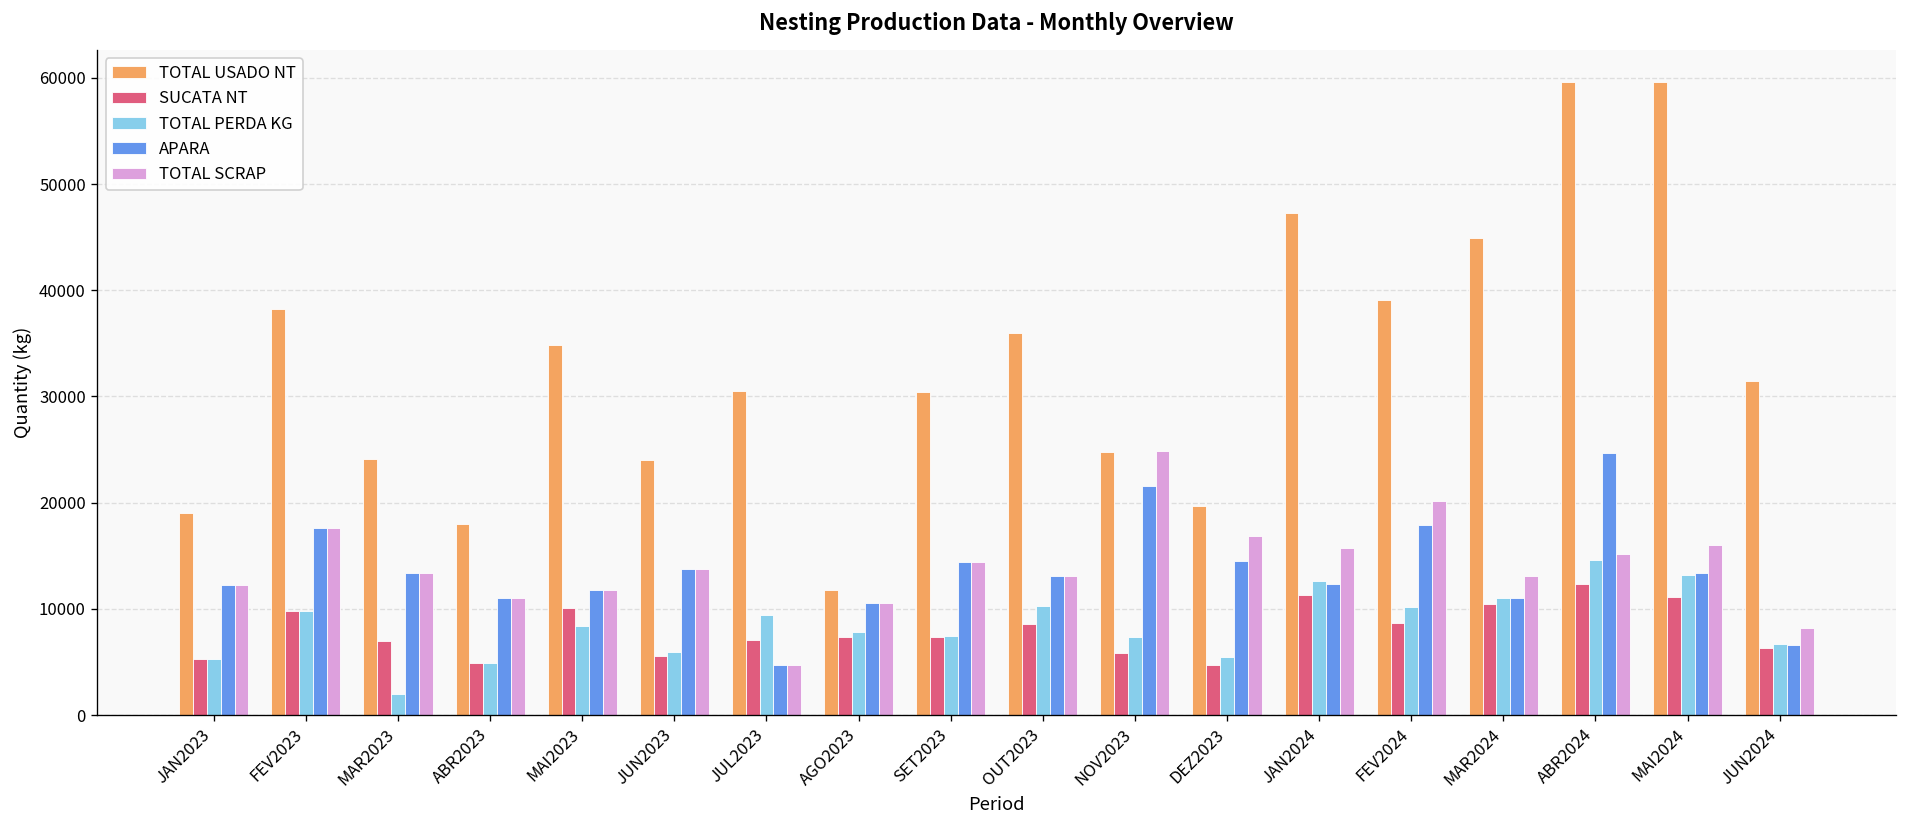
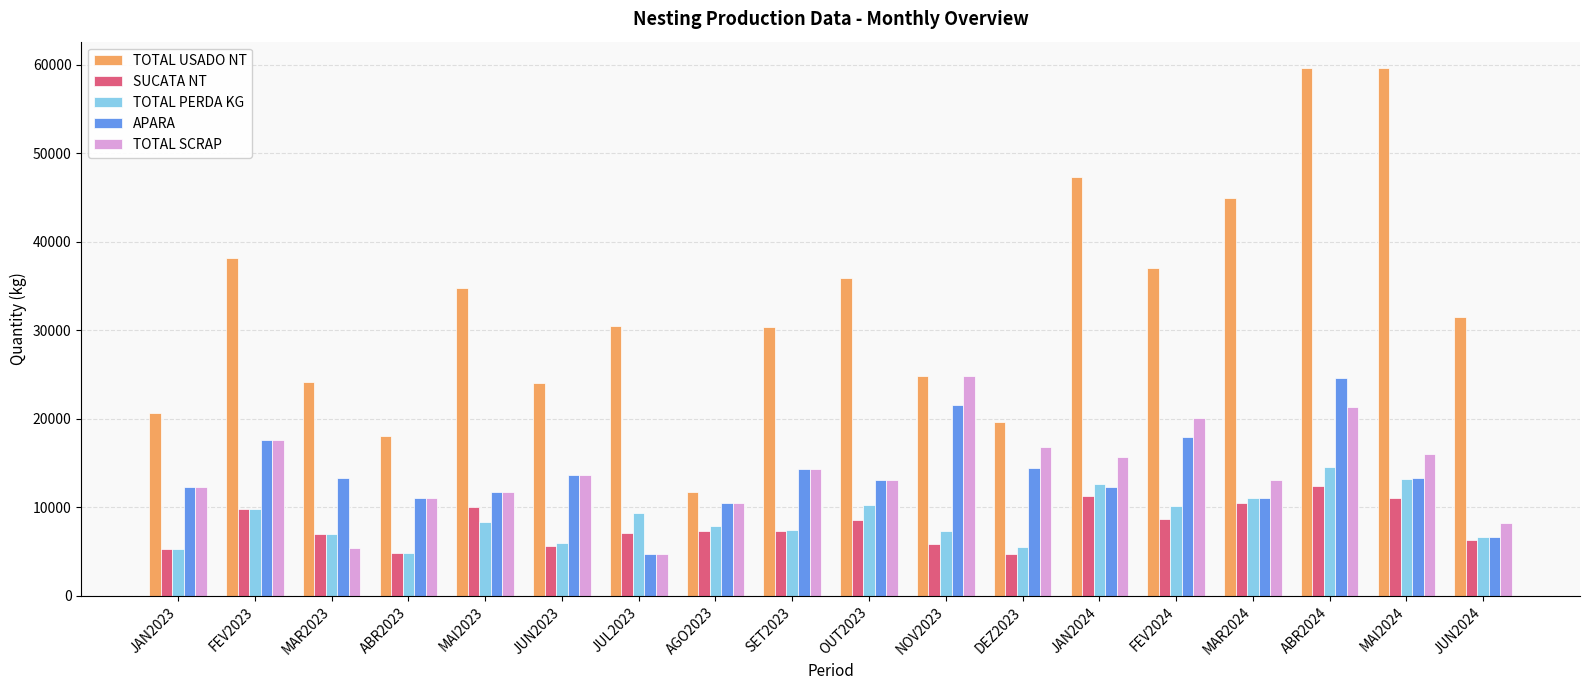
TOTAL USADO NT, JAN2023: 19000 -> 21000
TOTAL PERDA KG, MAR2023: 2000 -> 7000
TOTAL SCRAP, MAR2023: 13000 -> 5000
TOTAL USADO NT, FEV2024: 39000 -> 37000
TOTAL SCRAP, ABR2024: 15000 -> 21000
